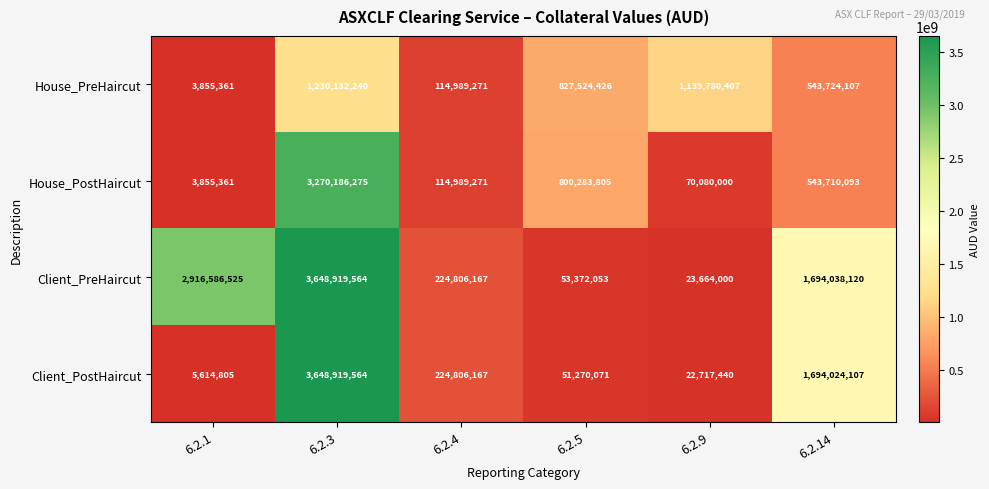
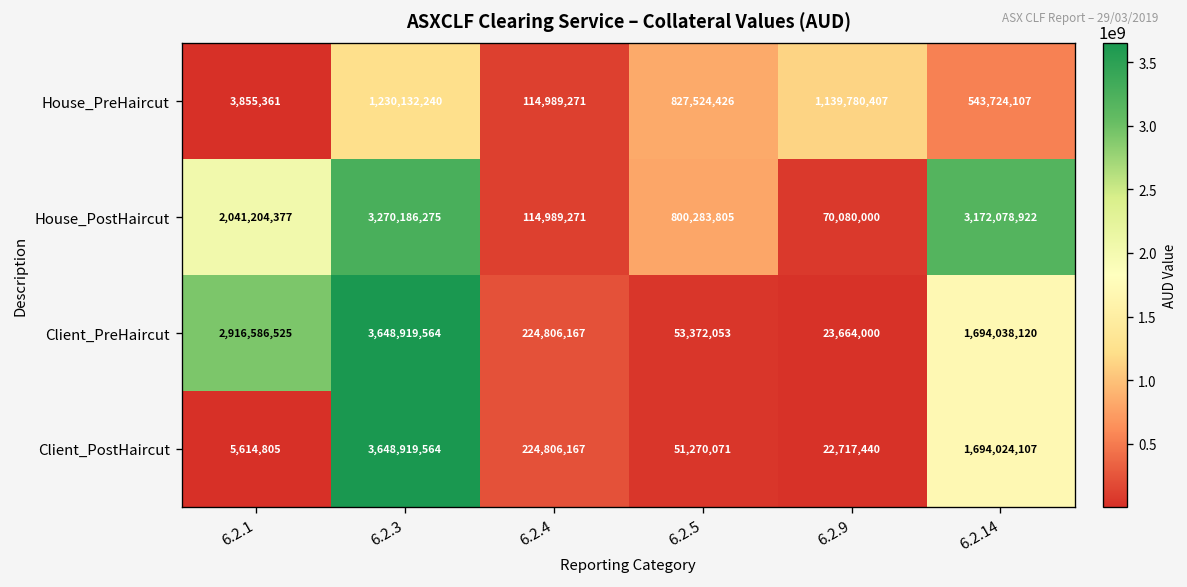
House_PostHaircut, 6.2.1: 3,855,361 -> 2,041,204,377
House_PostHaircut, 6.2.14: 543,710,093 -> 3,172,078,922
